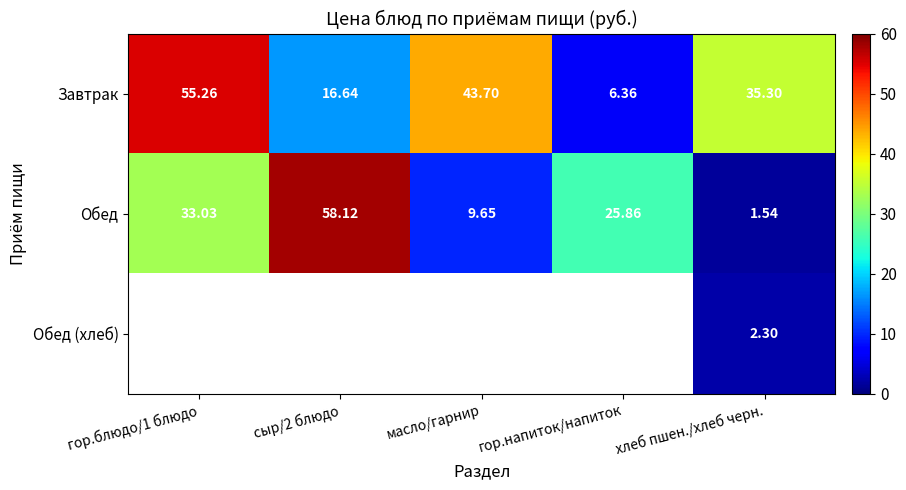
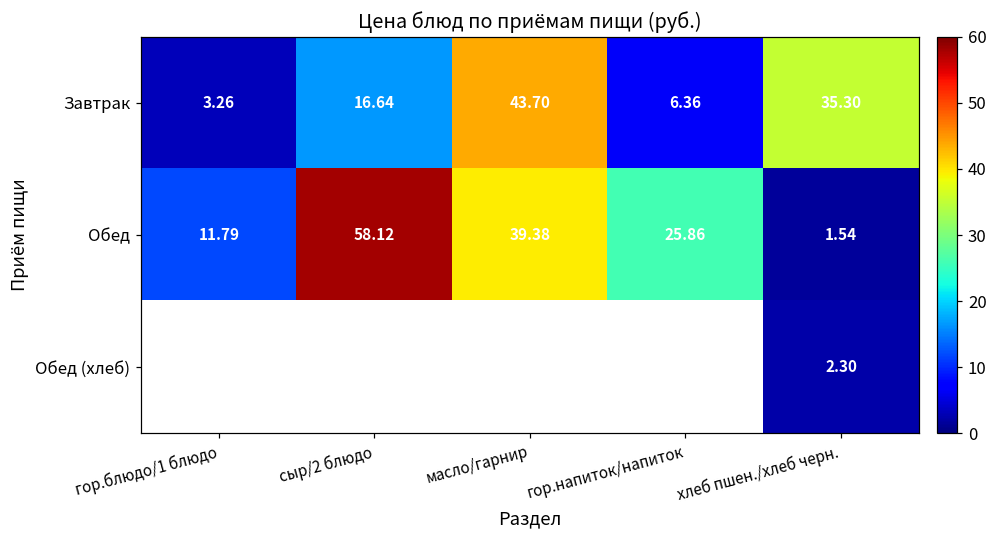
Завтрак, гор.блюдо/1 блюдо: 55.26 -> 3.26
Обед, гор.блюдо/1 блюдо: 33.03 -> 11.79
Обед, масло/гарнир: 9.65 -> 39.38
